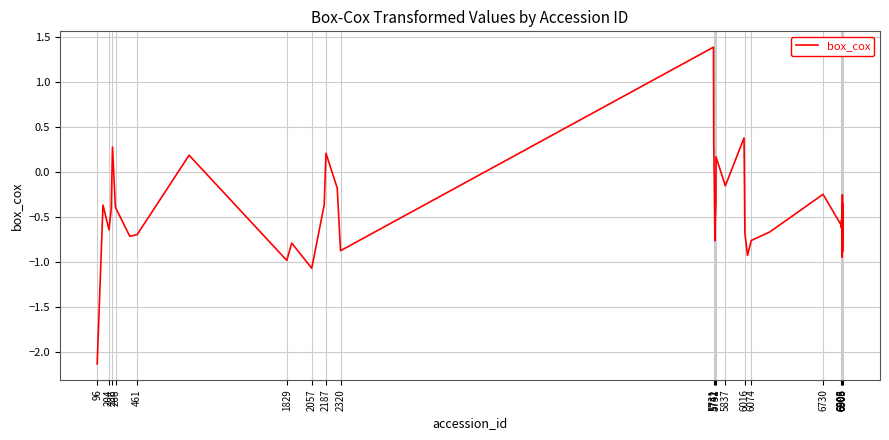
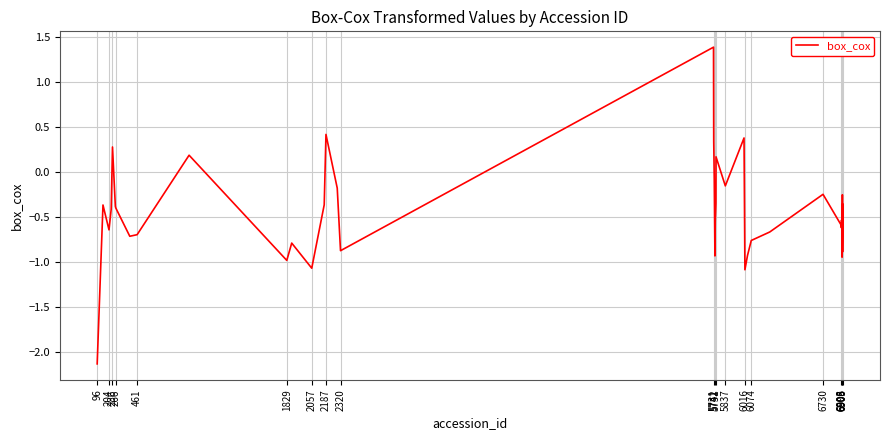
2187: 0.2 -> 0.4
5742: -0.8 -> -0.9
6016: -0.7 -> -1.1
